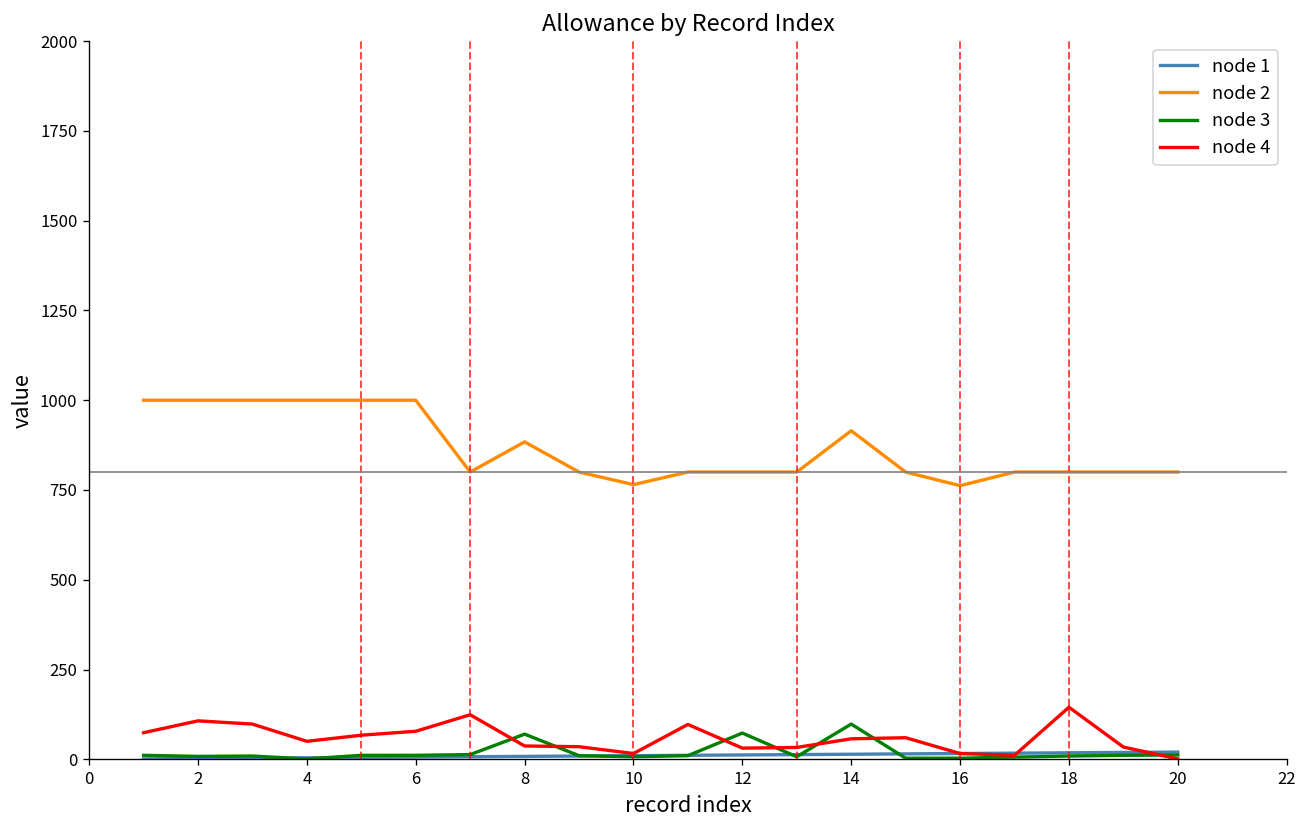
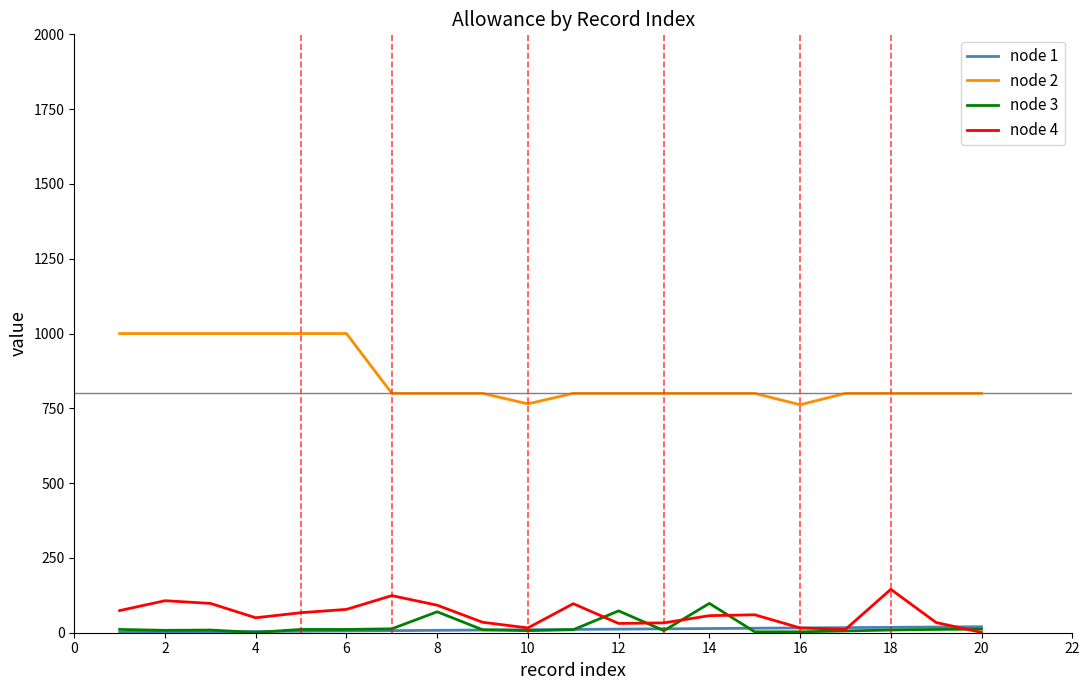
node 2, 8: 880 -> 800
node 4, 8: 40 -> 90
node 2, 14: 920 -> 800
